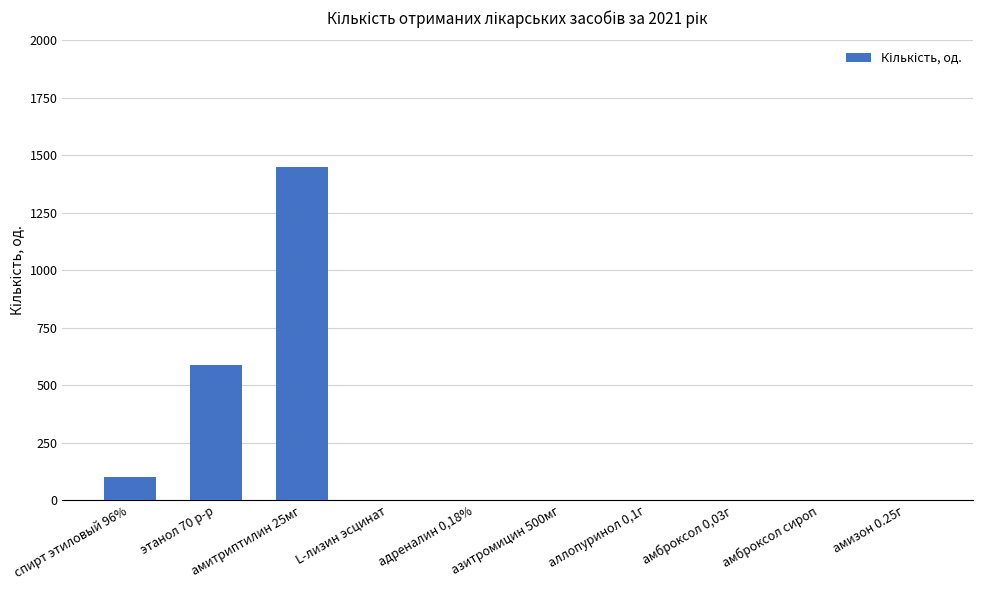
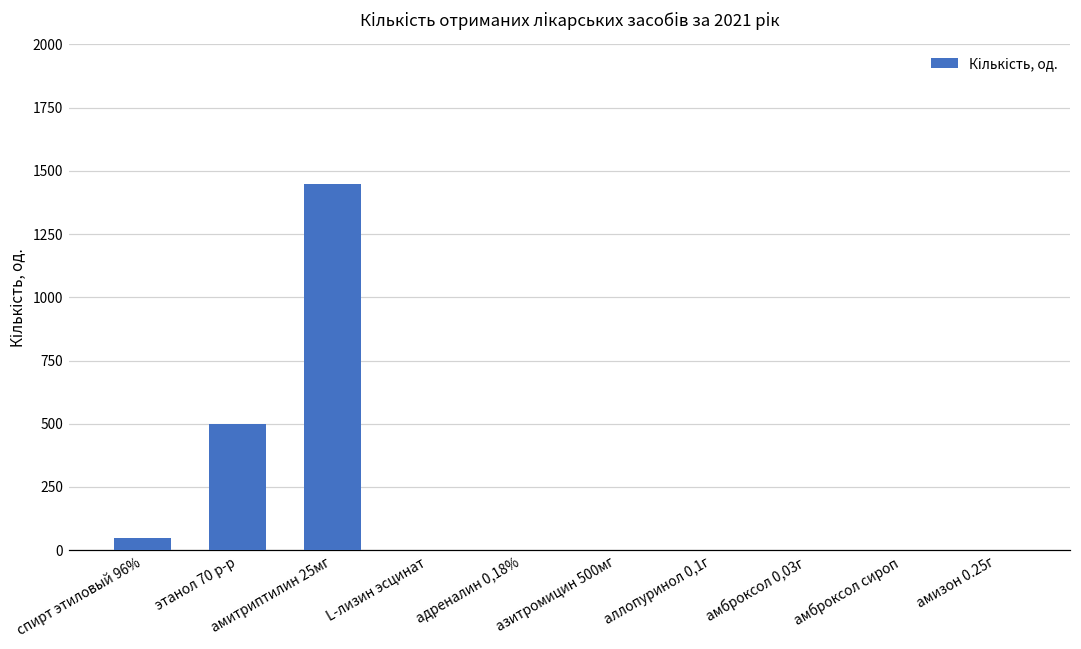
спирт этиловый 96%: 100 -> 50
этанол 70 р-р: 590 -> 500
